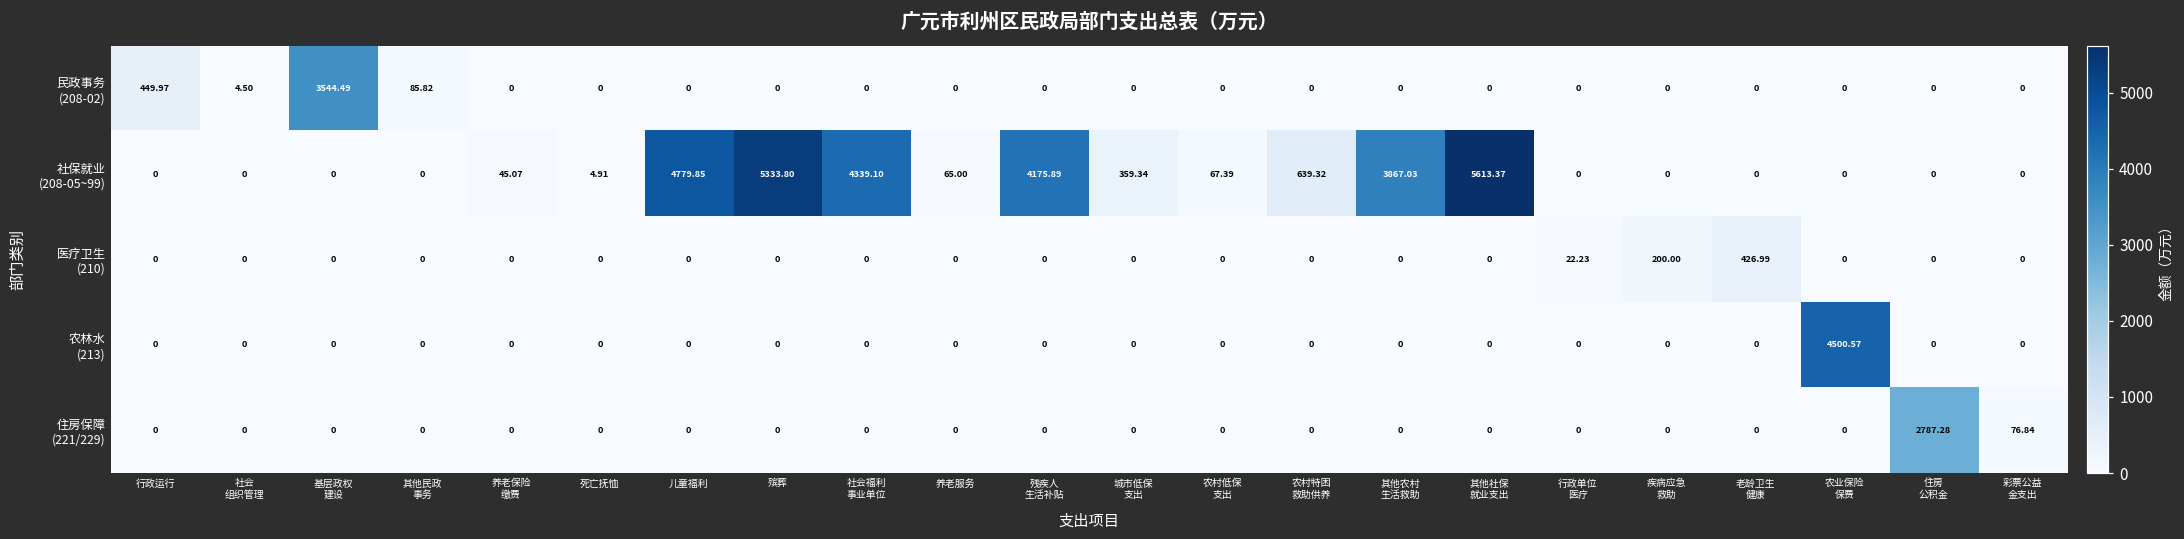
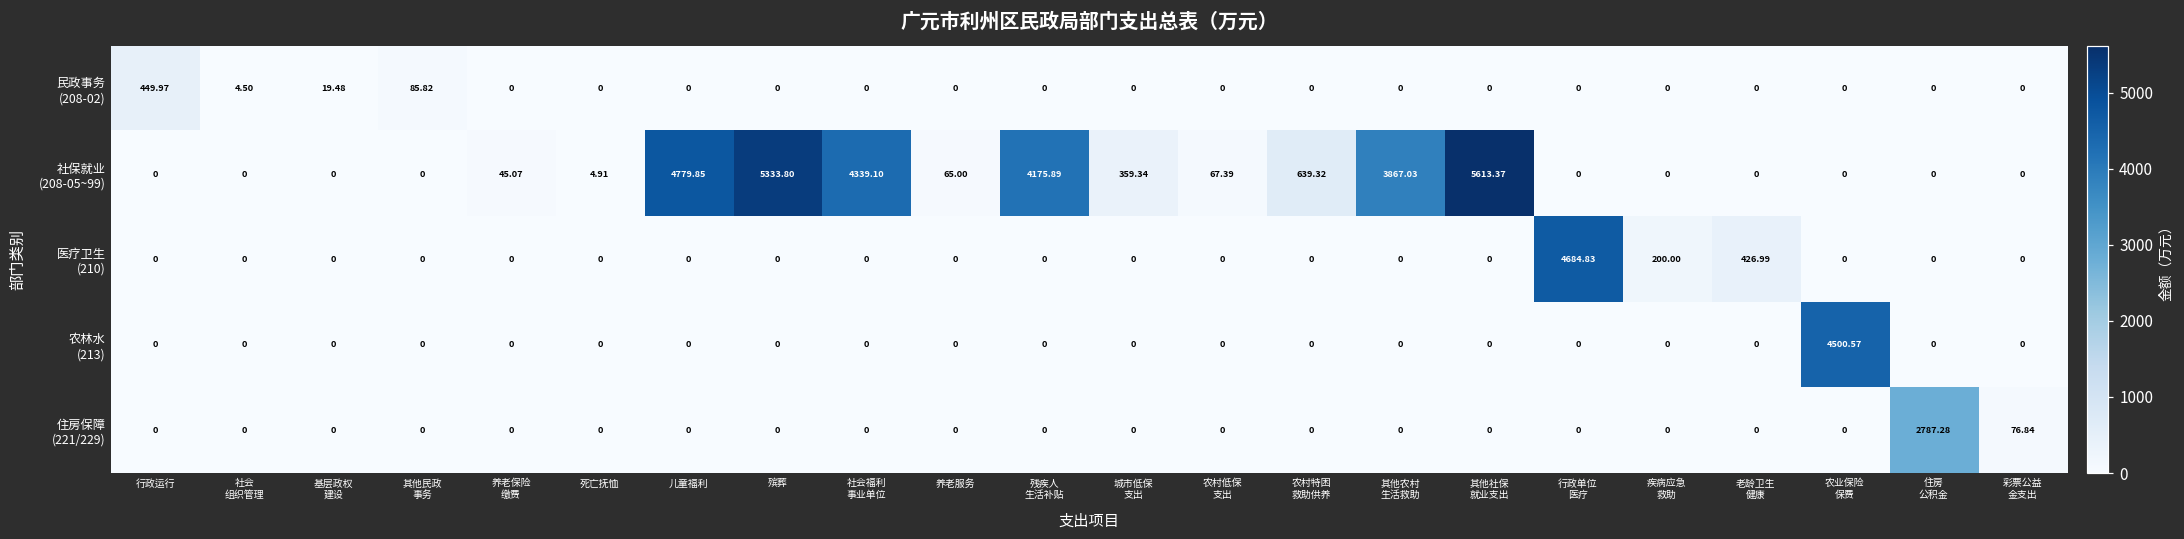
民政事务 (208-02), 基层政权 建设: 3544.49 -> 19.48
医疗卫生 (210), 行政单位 医疗: 22.23 -> 4684.83
